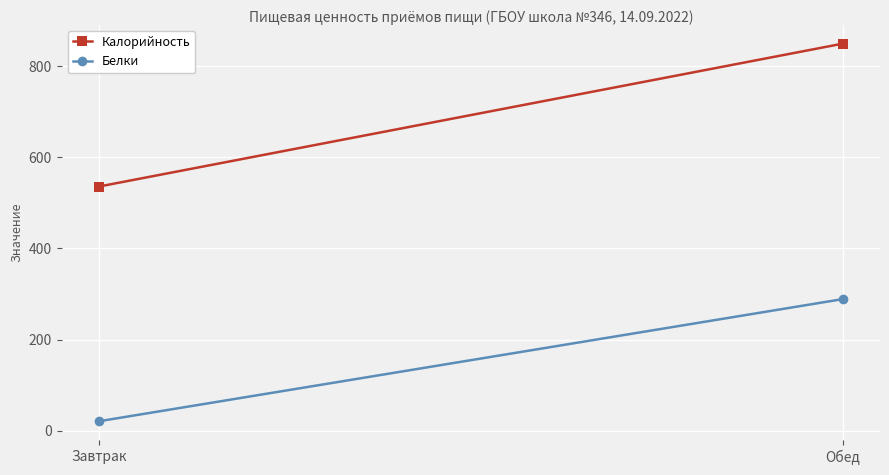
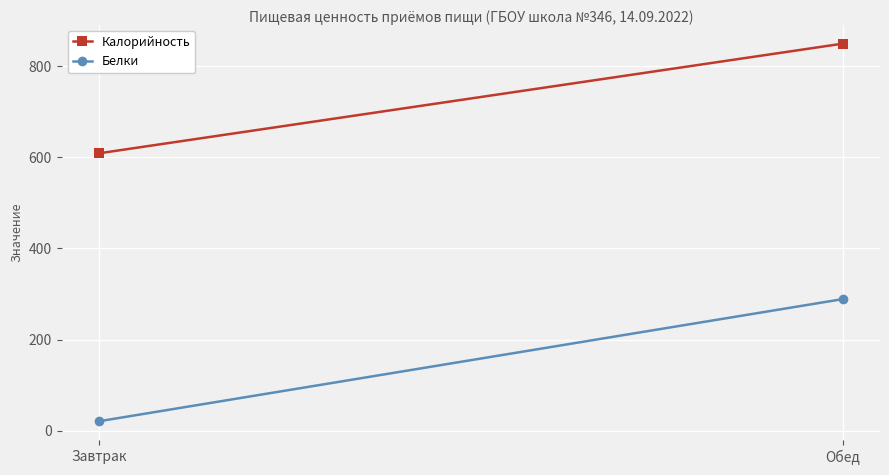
Калорийность, Завтрак: 540 -> 610
